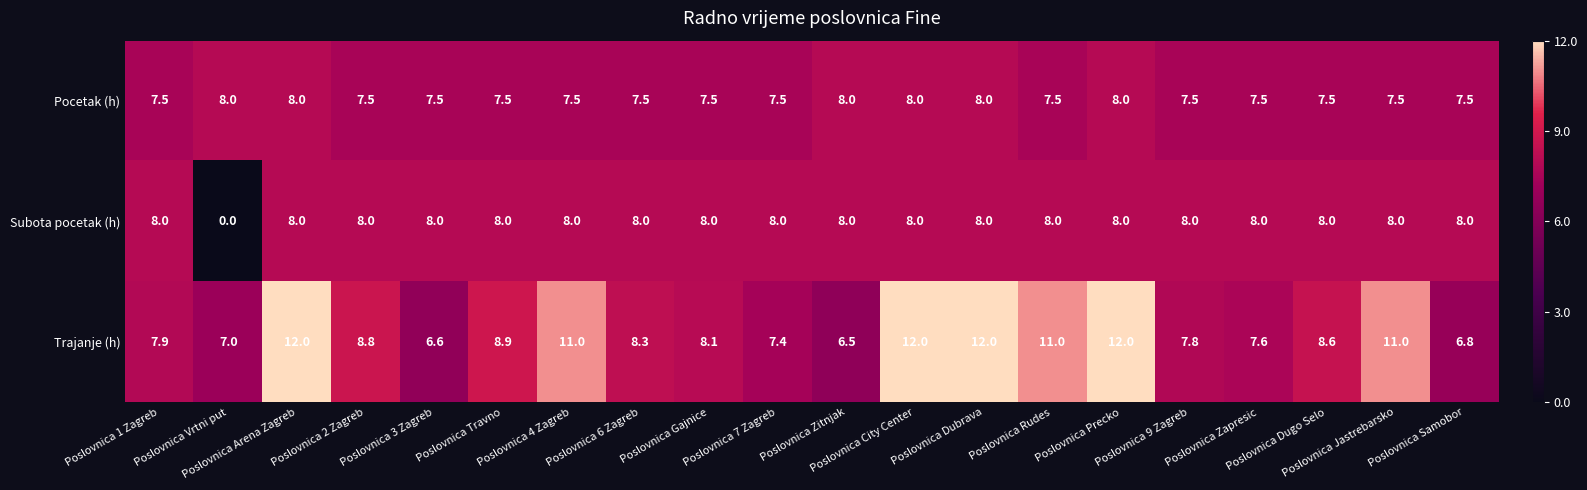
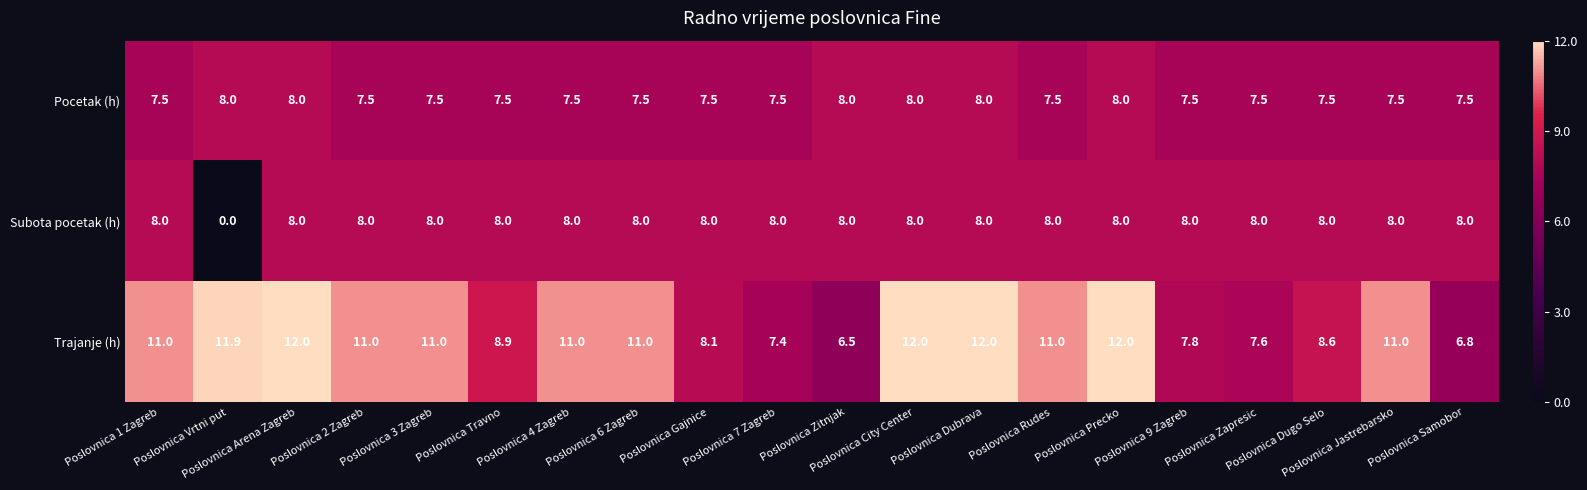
Trajanje (h), Poslovnica 1 Zagreb: 7.9 -> 11.0
Trajanje (h), Poslovnica Vrtni put: 7.0 -> 11.9
Trajanje (h), Poslovnica 2 Zagreb: 8.8 -> 11.0
Trajanje (h), Poslovnica 3 Zagreb: 6.6 -> 11.0
Trajanje (h), Poslovnica 6 Zagreb: 8.3 -> 11.0
